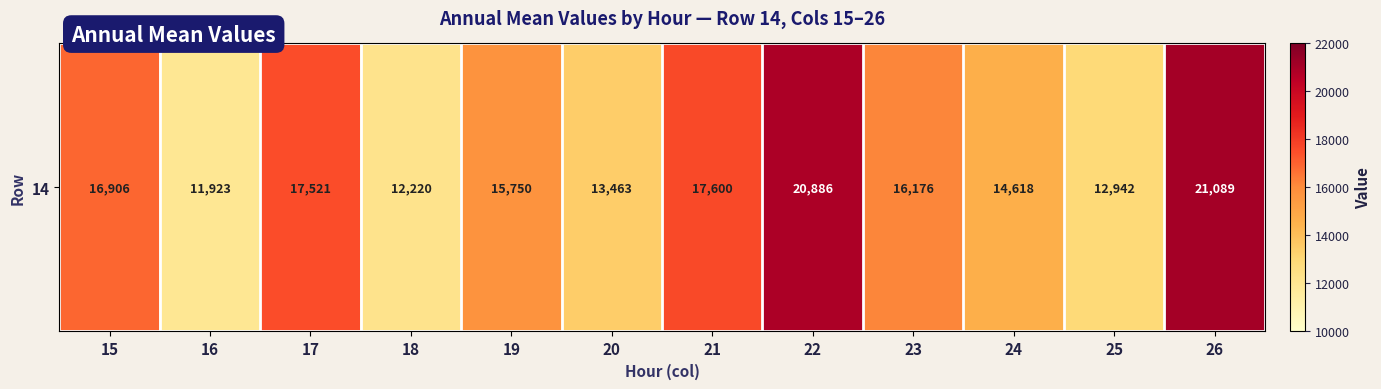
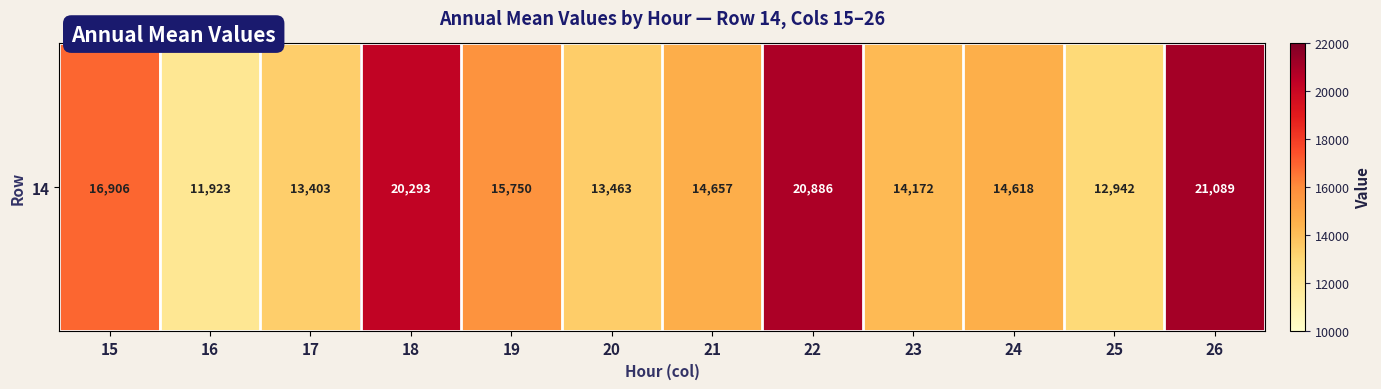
14, 17: 17,521 -> 13,403
14, 18: 12,220 -> 20,293
14, 21: 17,600 -> 14,657
14, 23: 16,176 -> 14,172
